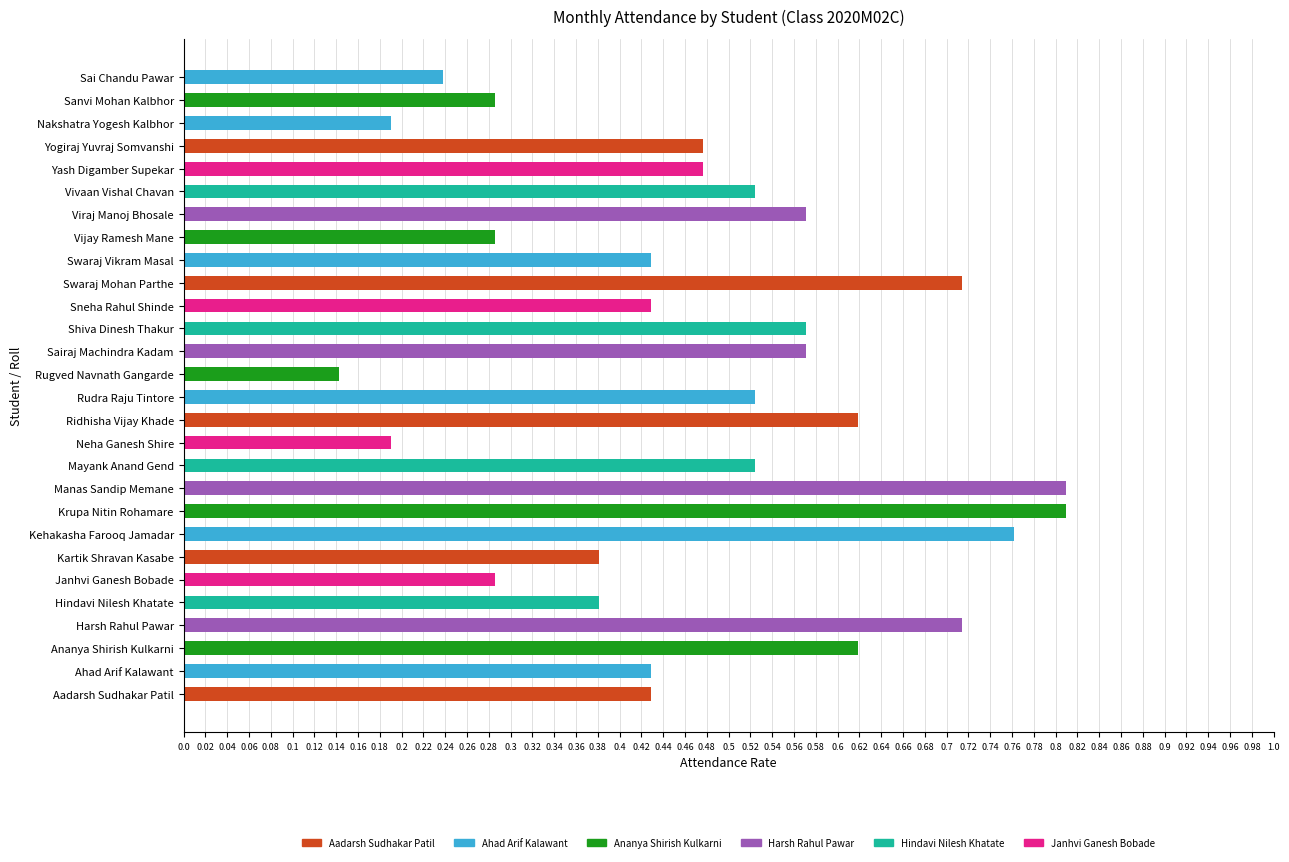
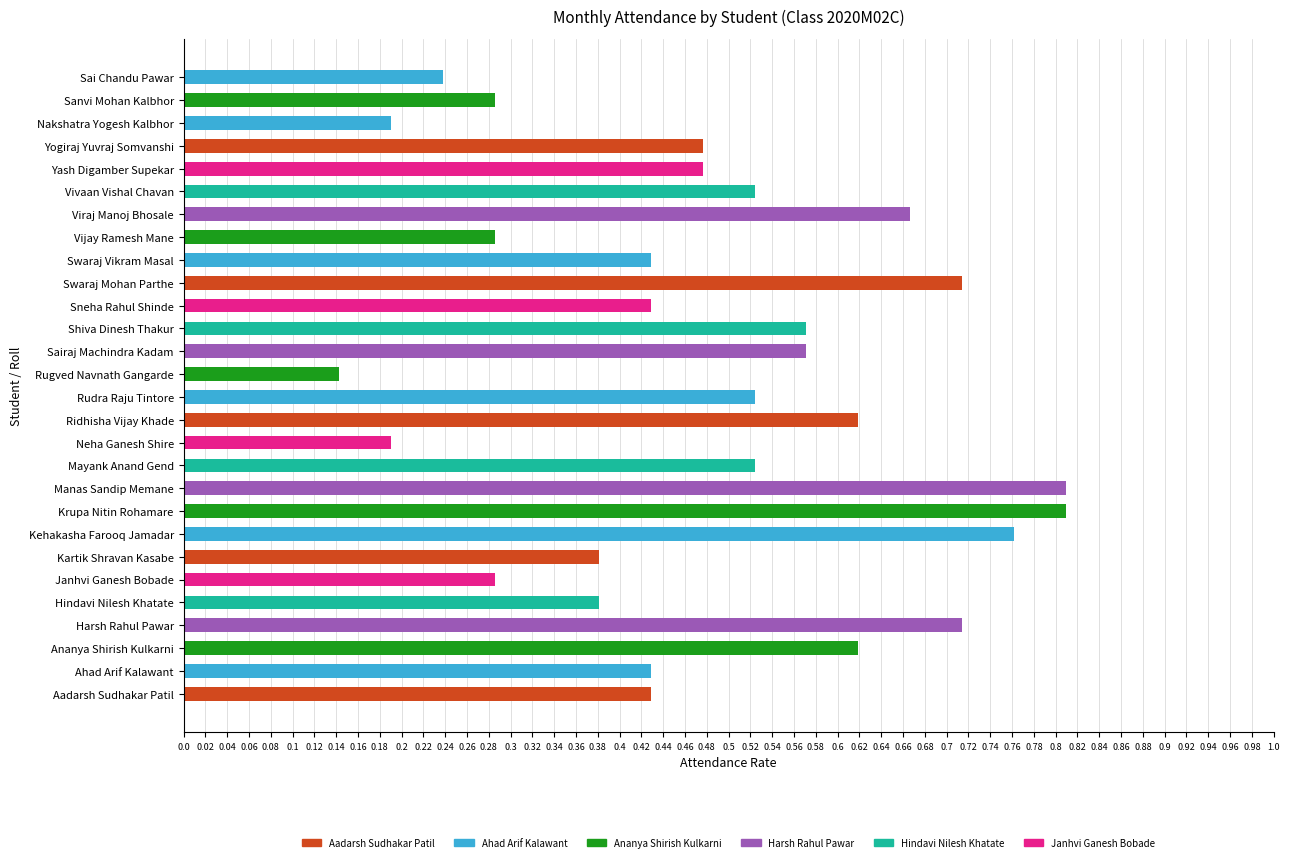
Viraj Manoj Bhosale: 0.571 -> 0.667
